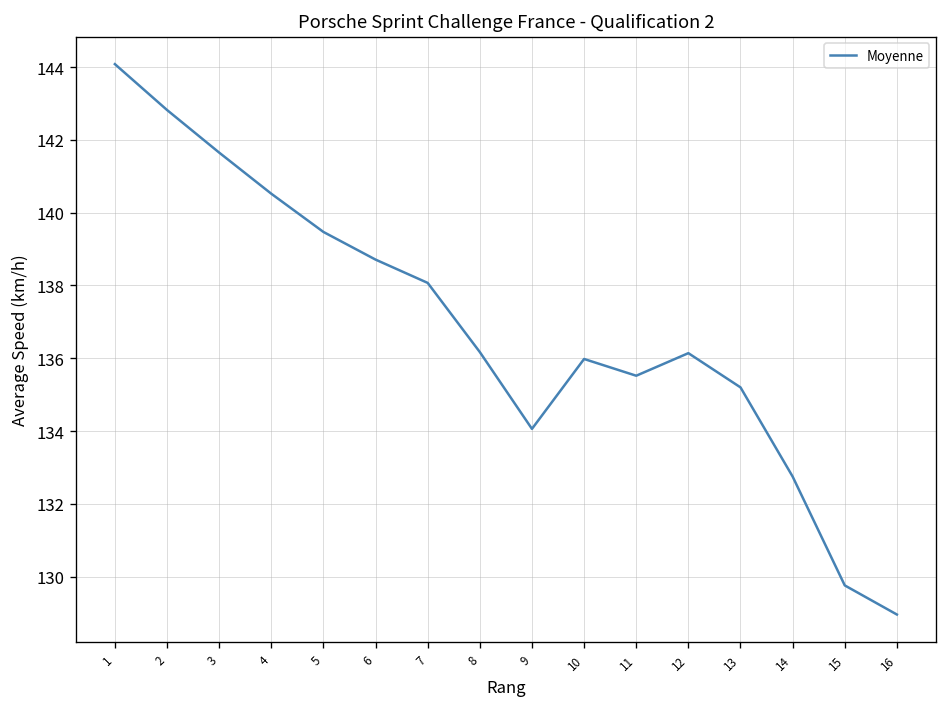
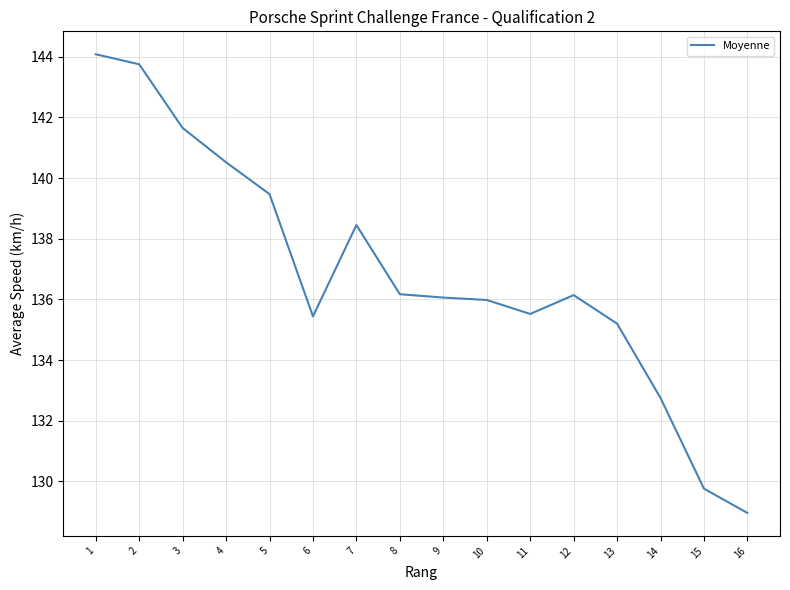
2: 142.8 -> 143.8
6: 138.7 -> 135.4
7: 138.1 -> 138.5
9: 134.1 -> 136.1
